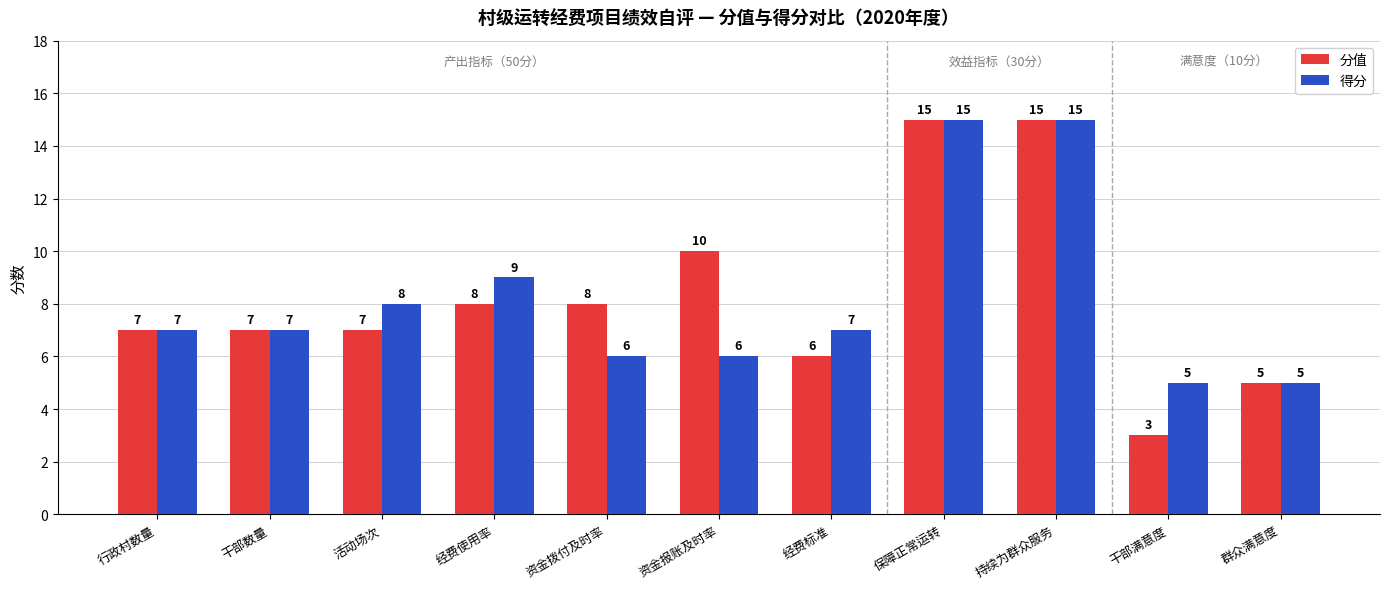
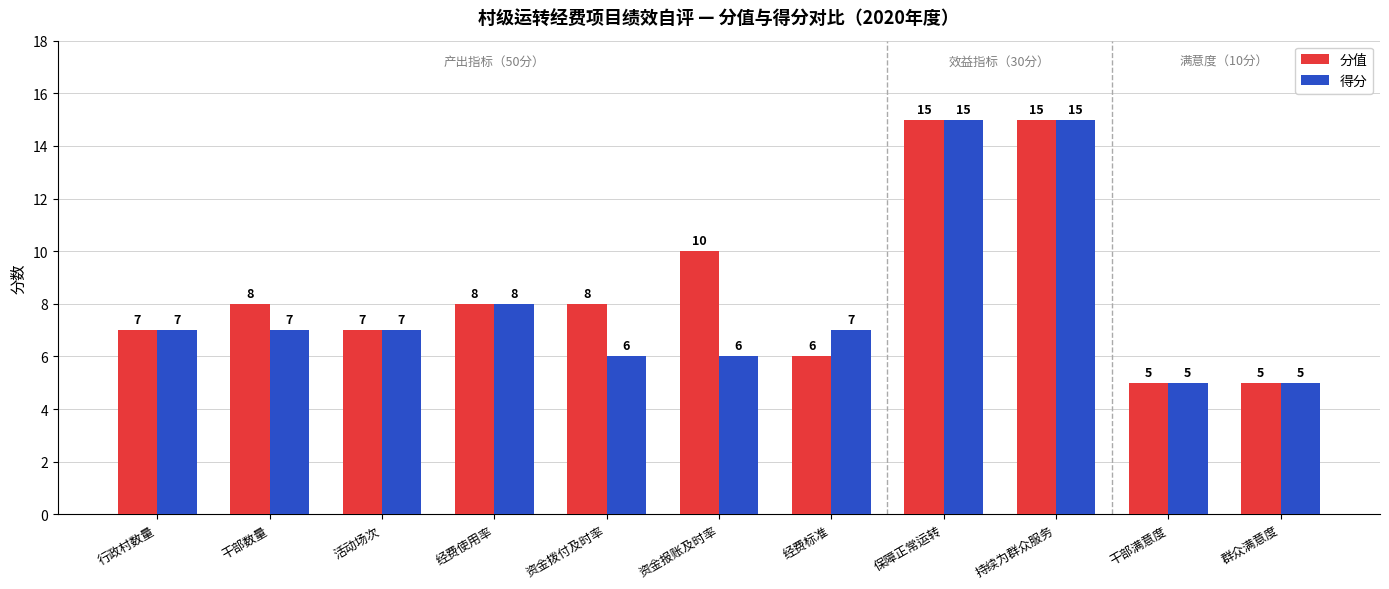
分值, 干部数量: 7 -> 8
得分, 活动场次: 8 -> 7
得分, 经费使用率: 9 -> 8
分值, 干部满意度: 3 -> 5
